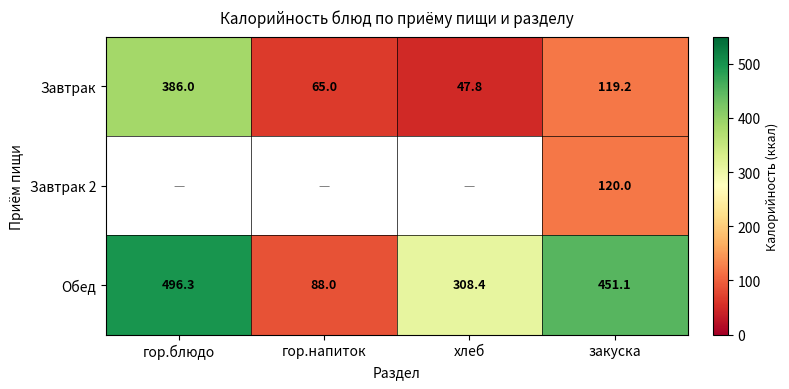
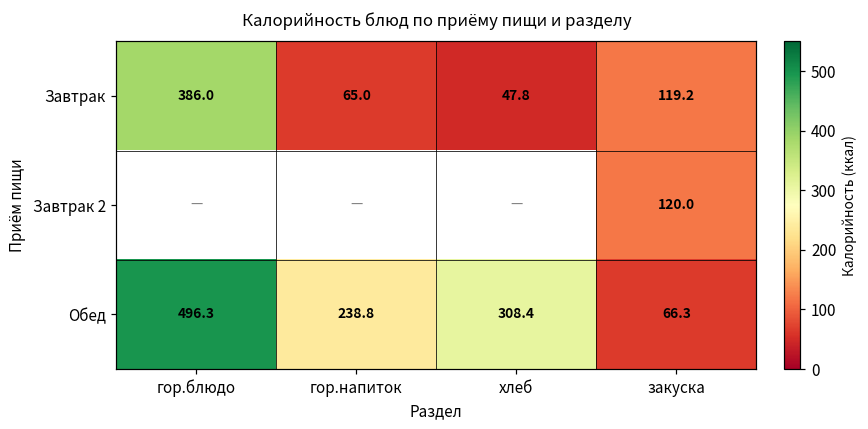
Обед, гор.напиток: 88.0 -> 238.8
Обед, закуска: 451.1 -> 66.3
